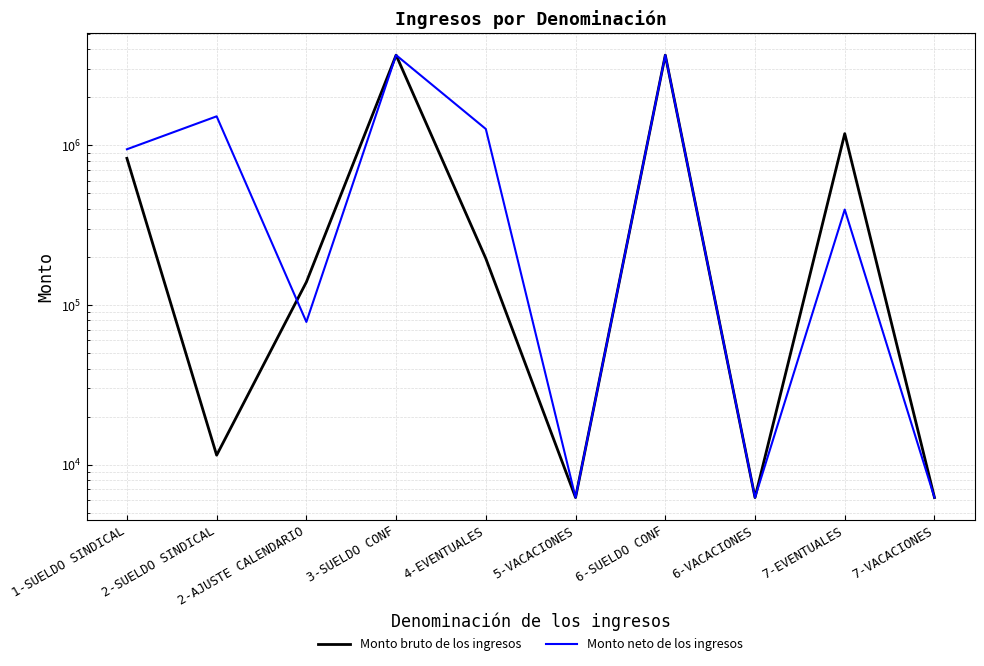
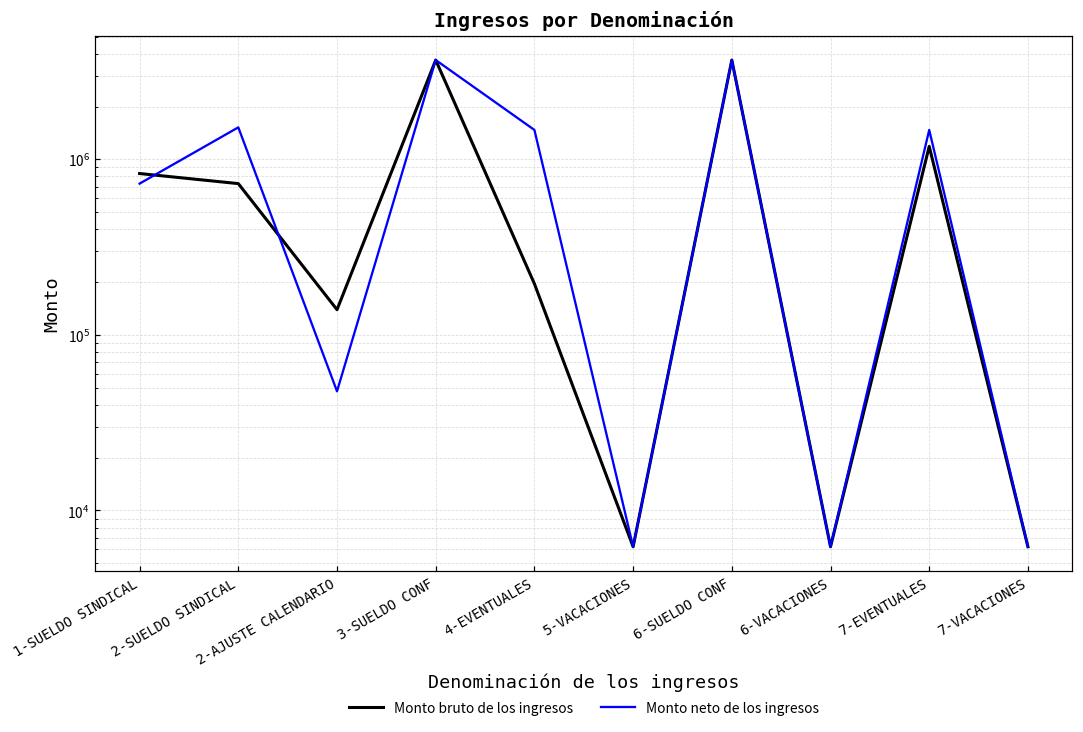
Monto neto de los ingresos, 1-SUELDO SINDICAL: 900000 -> 700000
Monto bruto de los ingresos, 2-SUELDO SINDICAL: 11000 -> 700000
Monto neto de los ingresos, 2-AJUSTE CALENDARIO: 80000 -> 48000
Monto neto de los ingresos, 4-EVENTUALES: 1300000 -> 1500000
Monto neto de los ingresos, 7-EVENTUALES: 400000 -> 1500000
